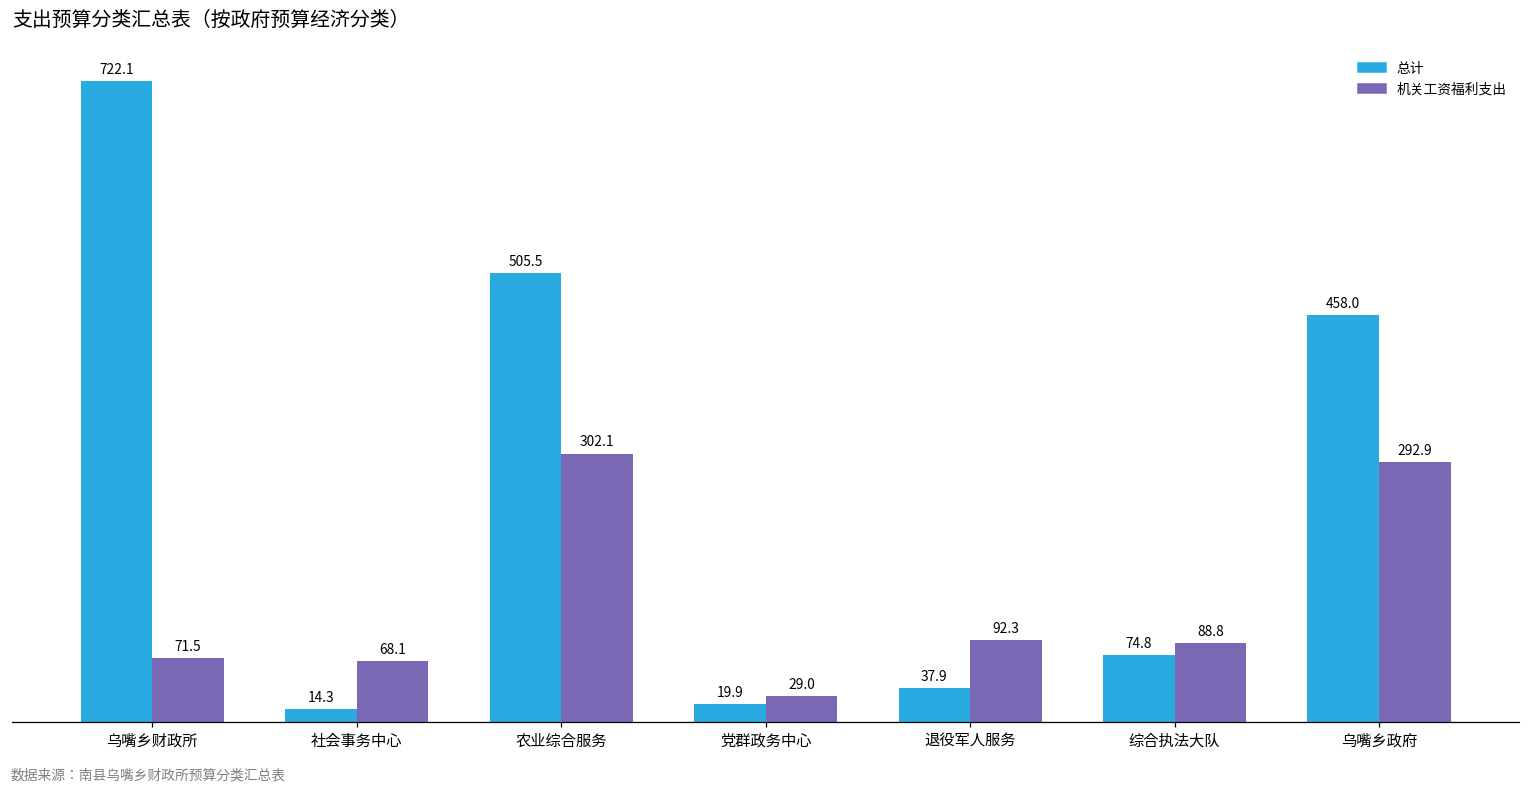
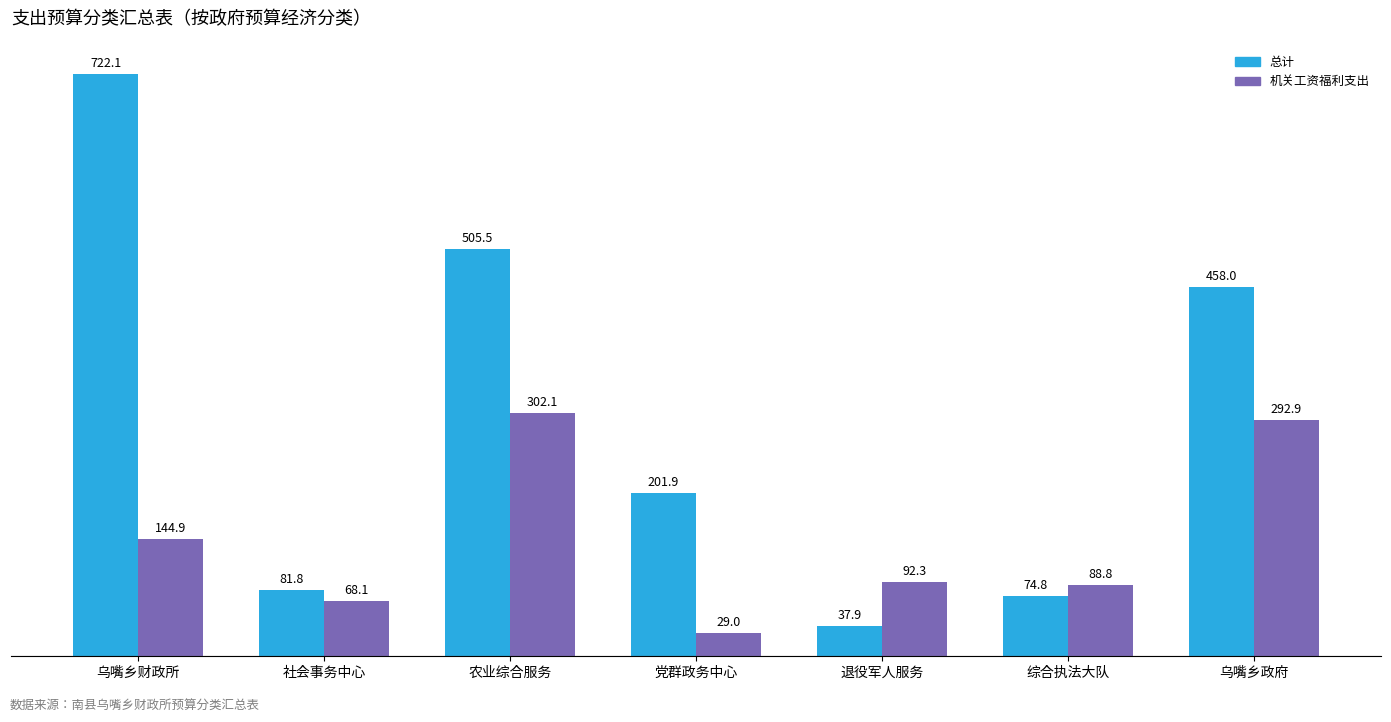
机关工资福利支出, 乌嘴乡财政所: 71.5 -> 144.9
总计, 社会事务中心: 14.3 -> 81.8
总计, 党群政务中心: 19.9 -> 201.9
